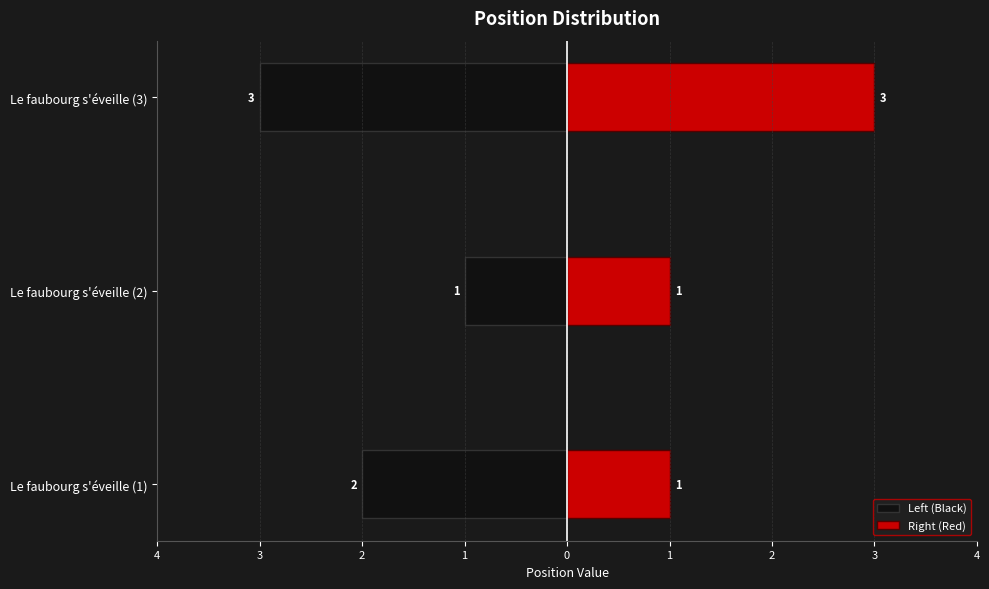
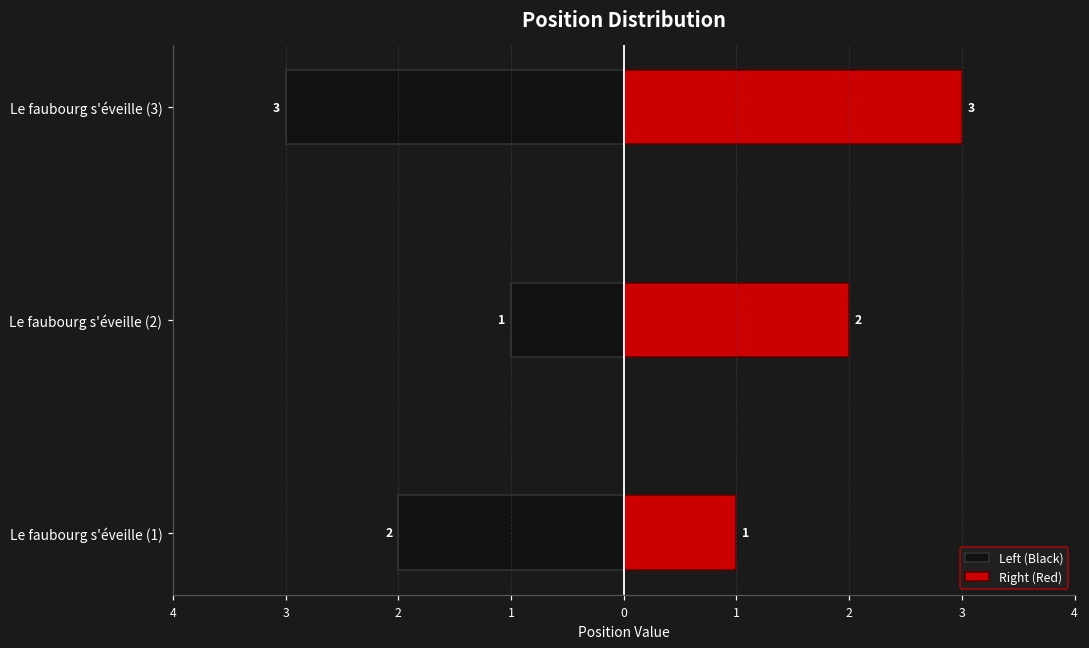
Right (Red), Le faubourg s'éveille (2): 1 -> 2
